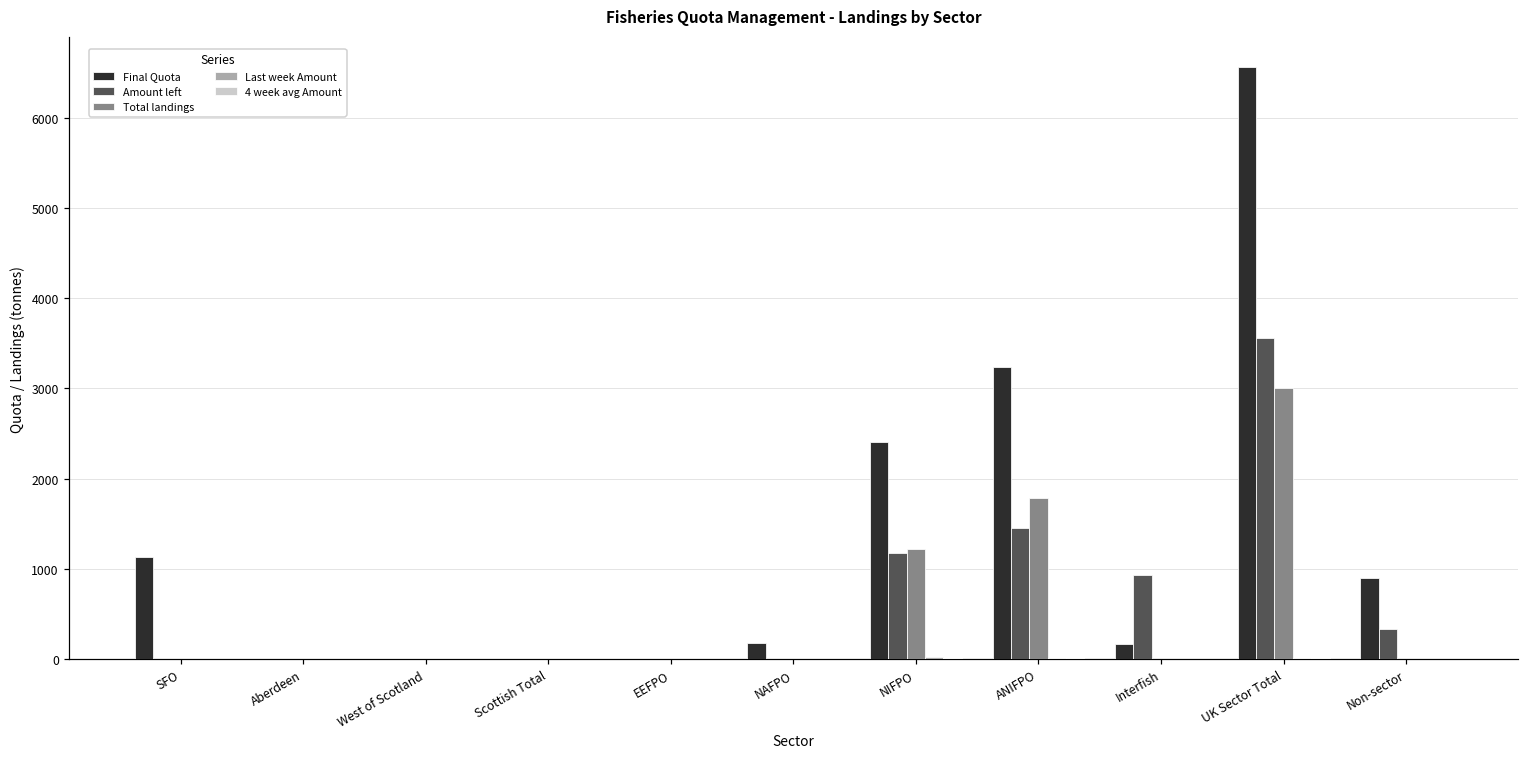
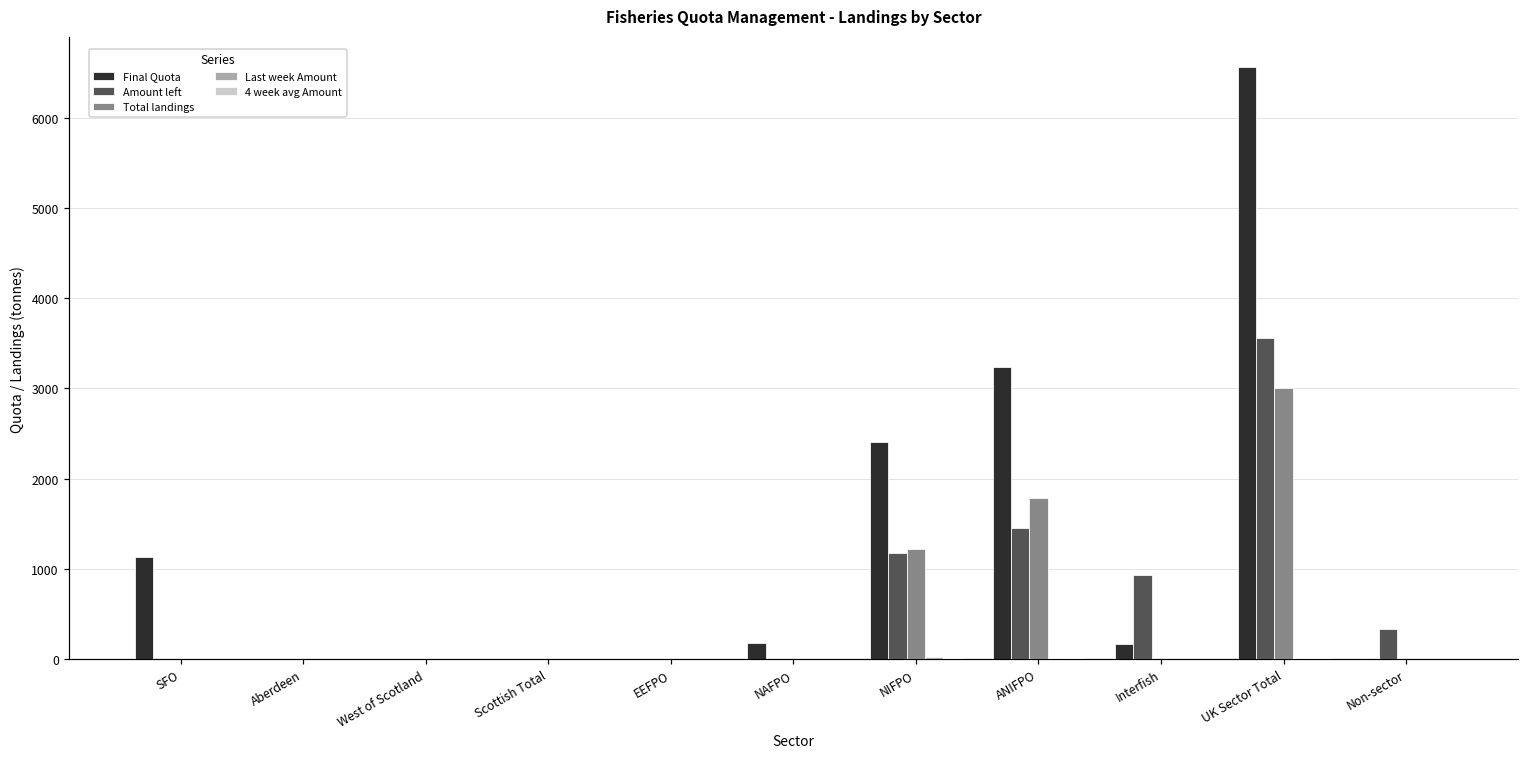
Final Quota, Non-sector: 900 -> 0
